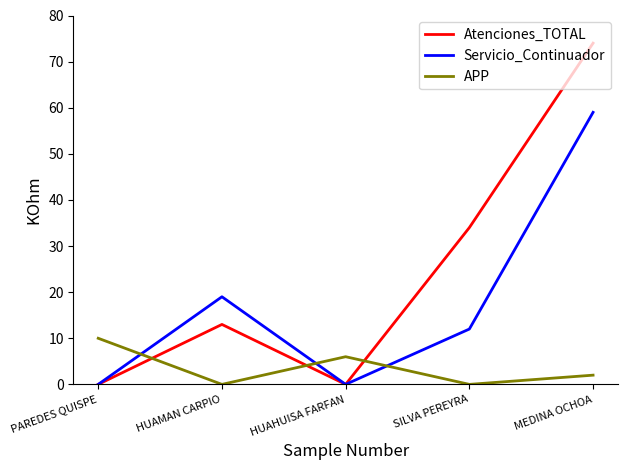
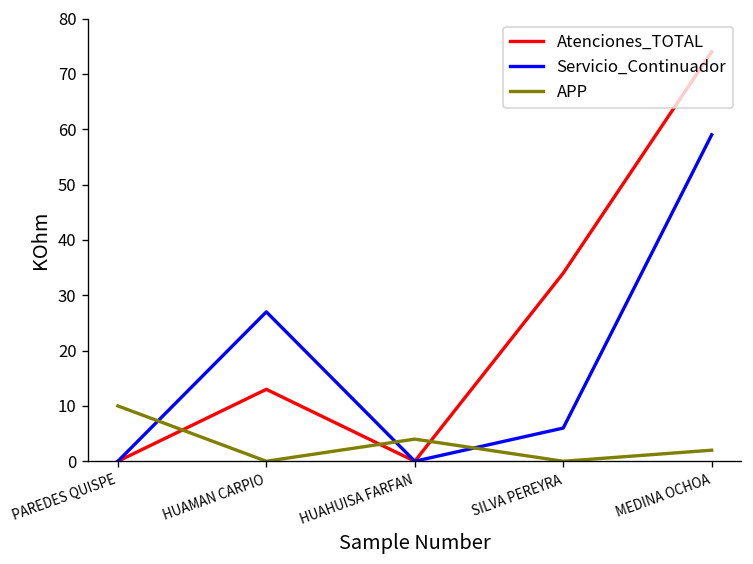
Servicio_Continuador, HUAMAN CARPIO: 19 -> 27
APP, HUAHUISA FARFAN: 6 -> 4
Servicio_Continuador, SILVA PEREYRA: 12 -> 6
